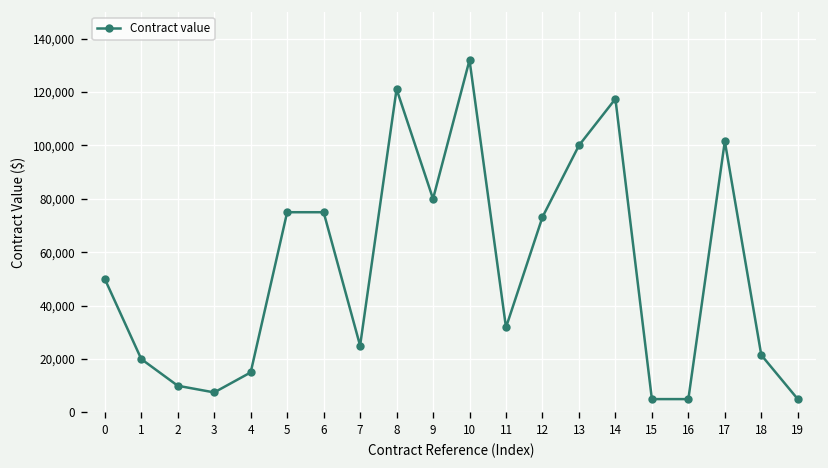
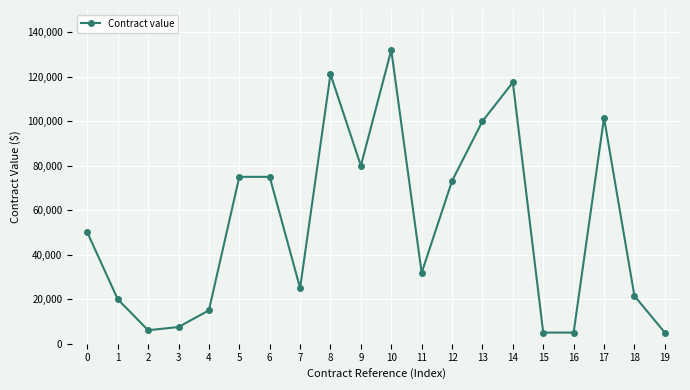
2: 10,000 -> 6,000
